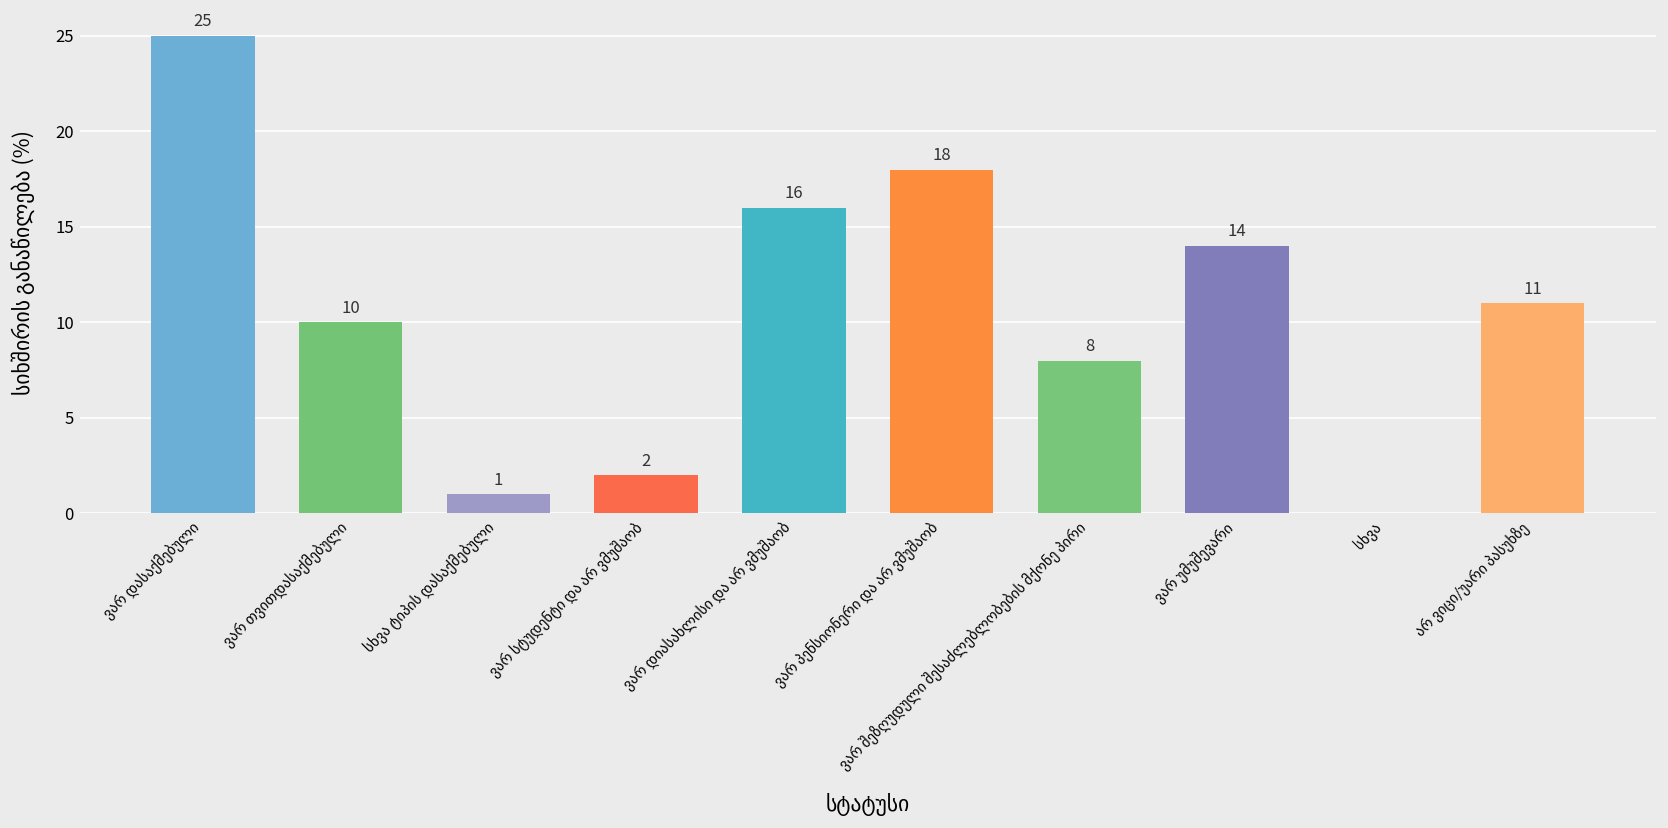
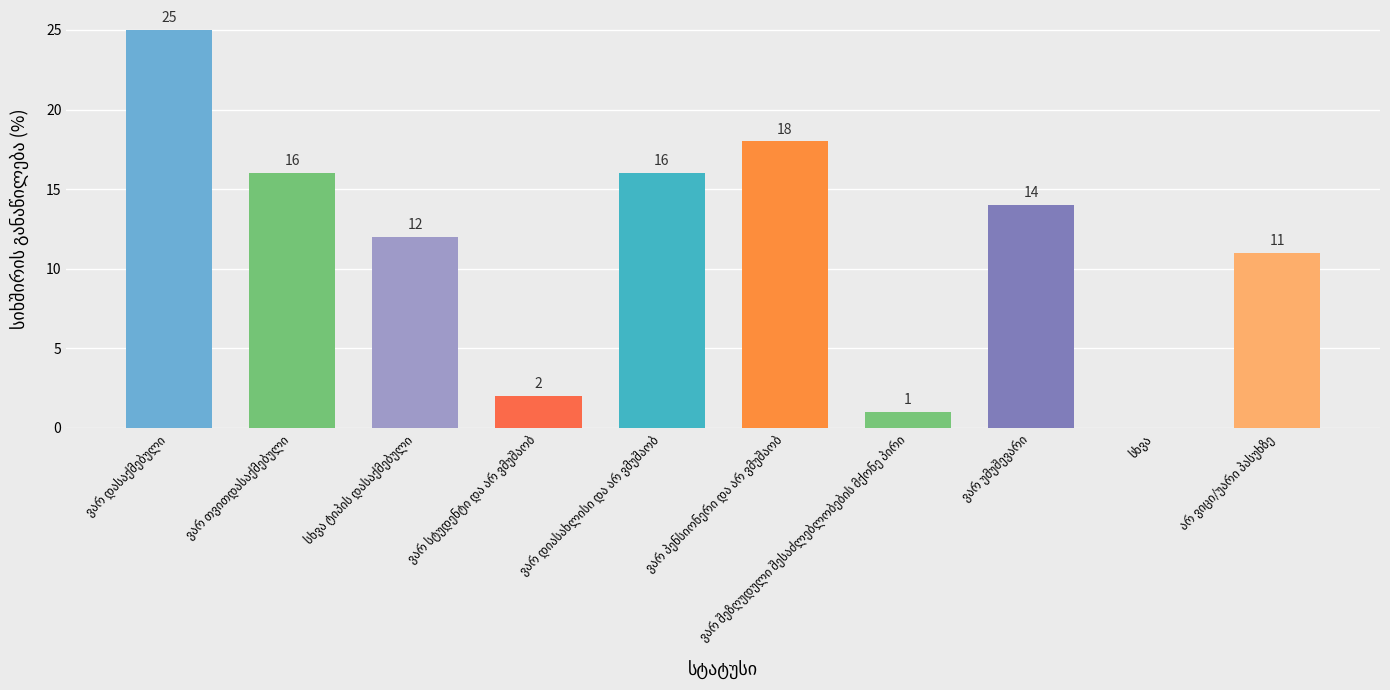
ვარ თვითდასაქმებული: 10 -> 16
სხვა ტიპის დასაქმებული: 1 -> 12
ვარ შეზღუდული შესაძლებლობების მქონე პირი: 8 -> 1
